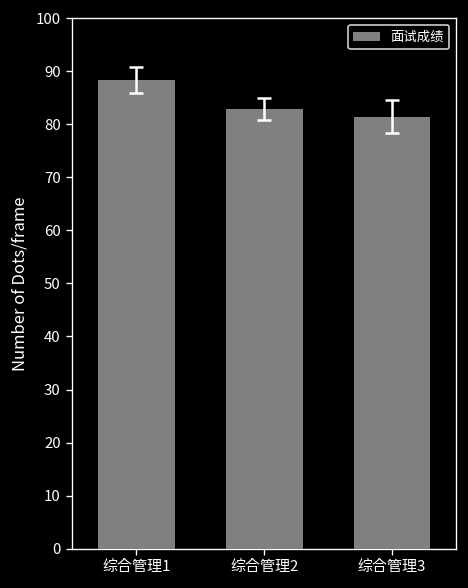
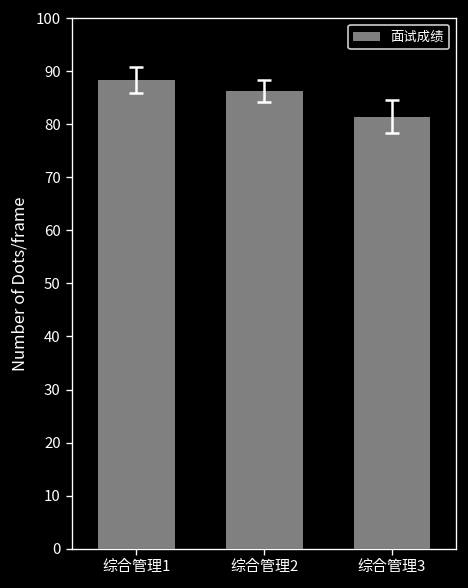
面试成绩, 综合管理2: 83 -> 86
